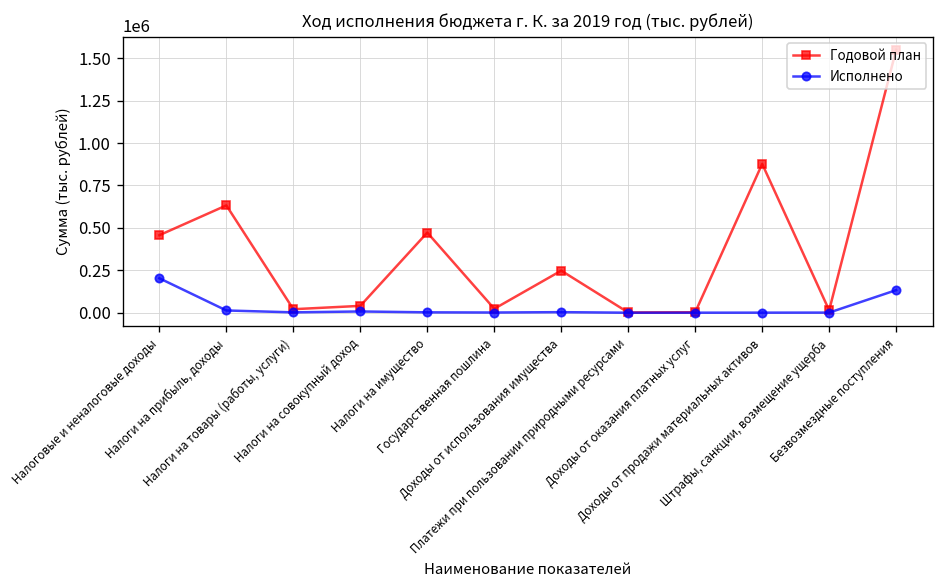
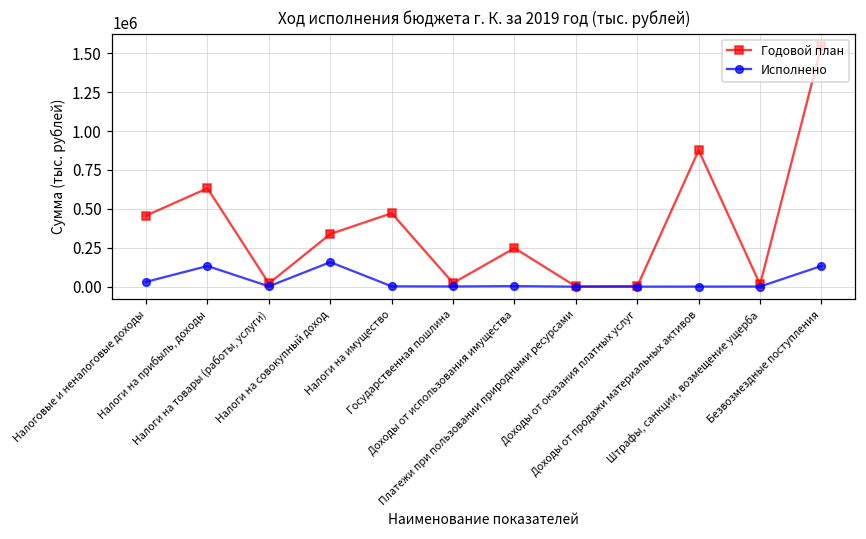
Исполнено, Налоговые и неналоговые доходы: 200000 -> 30000
Исполнено, Налоги на прибыль, доходы: 10000 -> 130000
Годовой план, Налоги на совокупный доход: 40000 -> 340000
Исполнено, Налоги на совокупный доход: 10000 -> 160000
